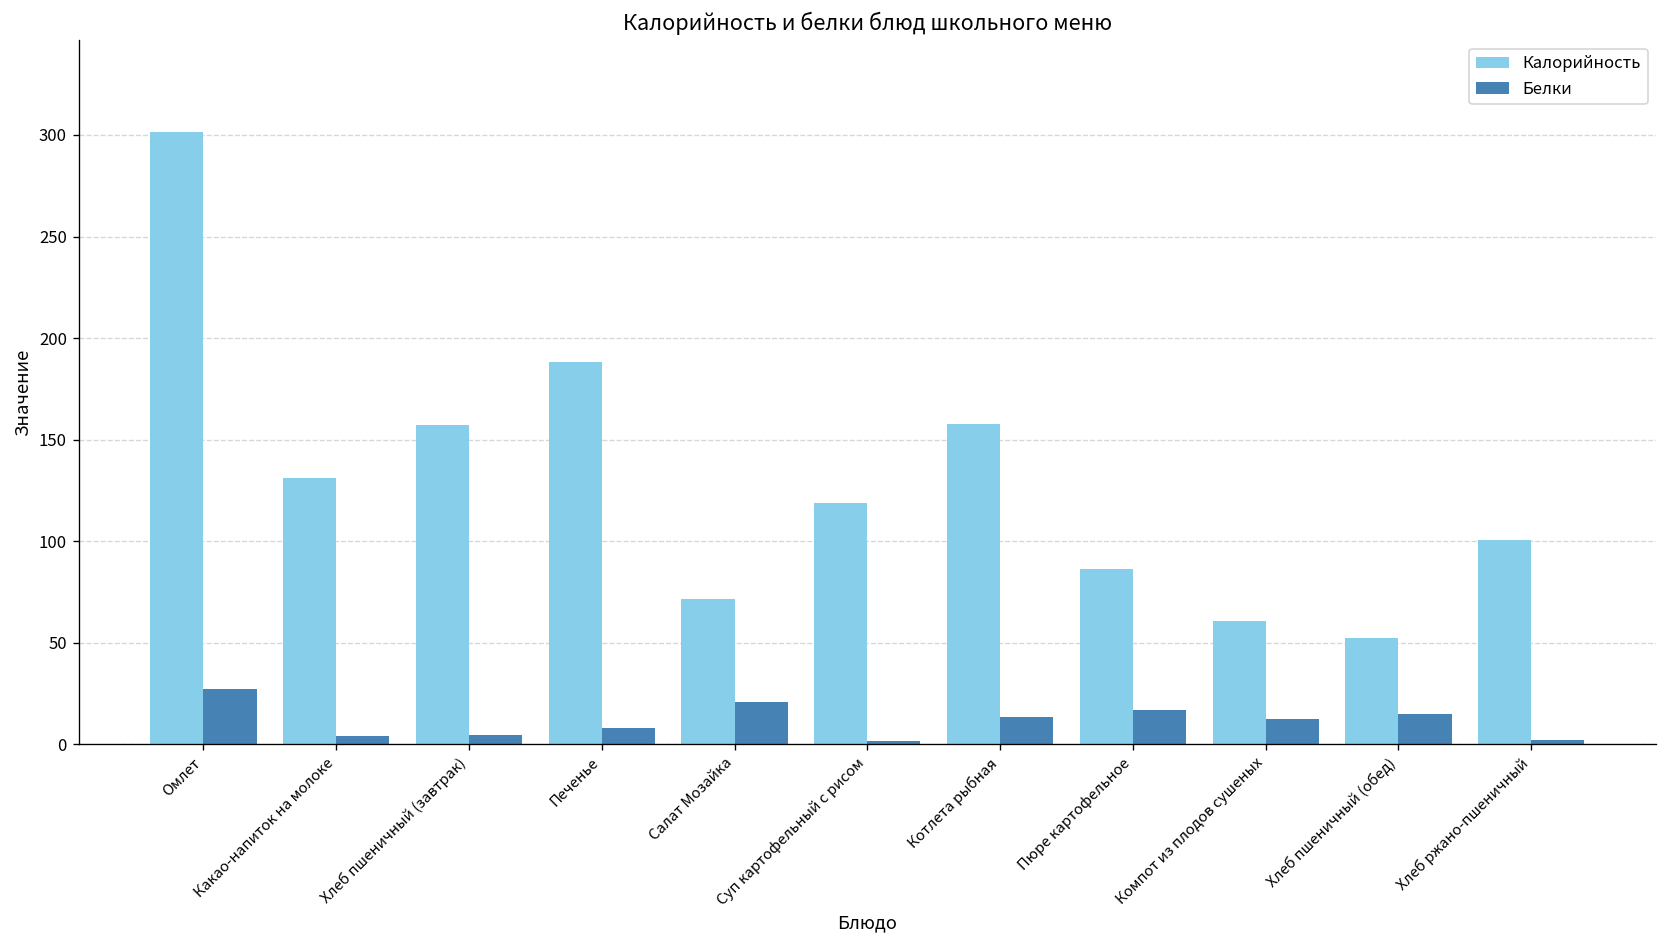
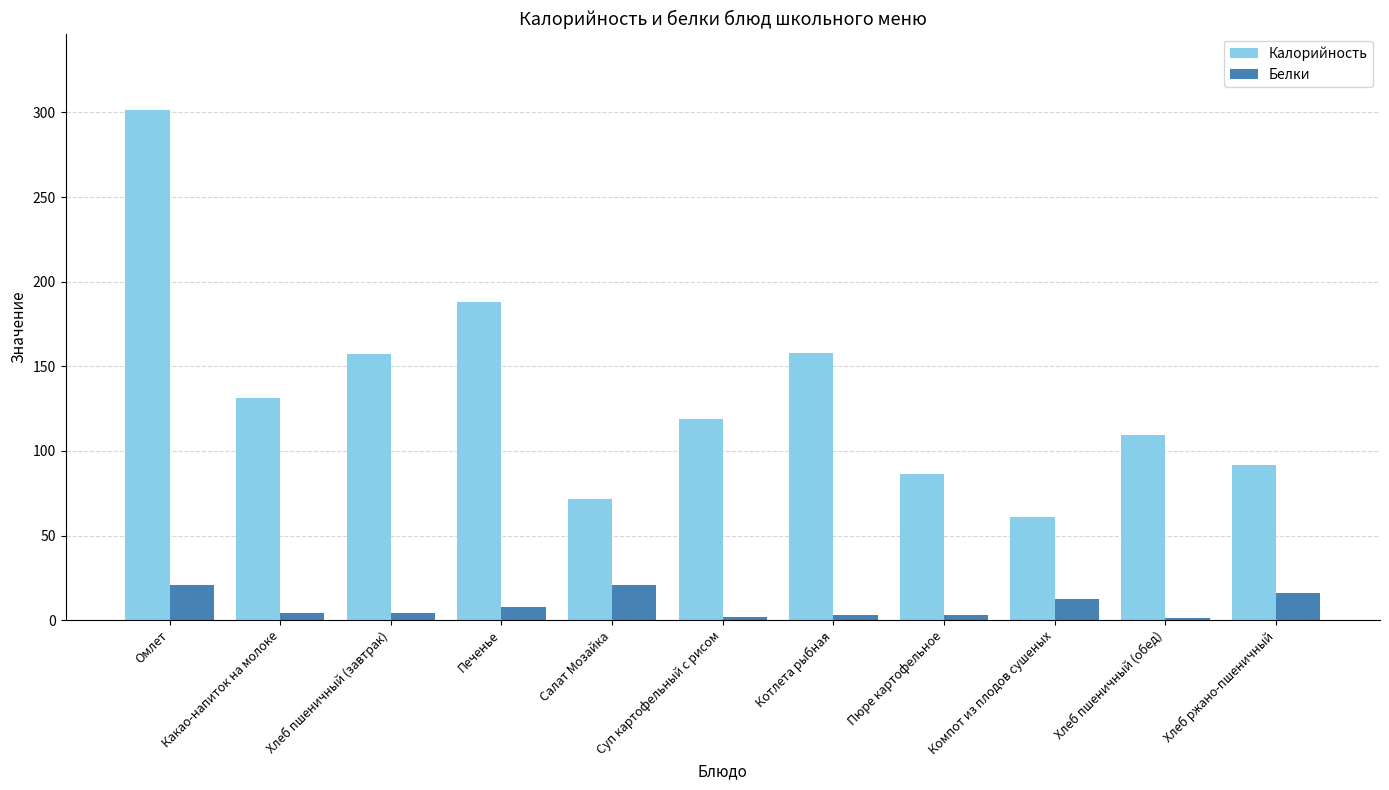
Белки, Омлет: 27 -> 21
Белки, Котлета рыбная: 13 -> 3
Белки, Пюре картофельное: 17 -> 3
Калорийность, Хлеб пшеничный (обед): 52 -> 109
Белки, Хлеб пшеничный (обед): 15 -> 2
Калорийность, Хлеб ржано-пшеничный: 101 -> 92
Белки, Хлеб ржано-пшеничный: 2 -> 16
